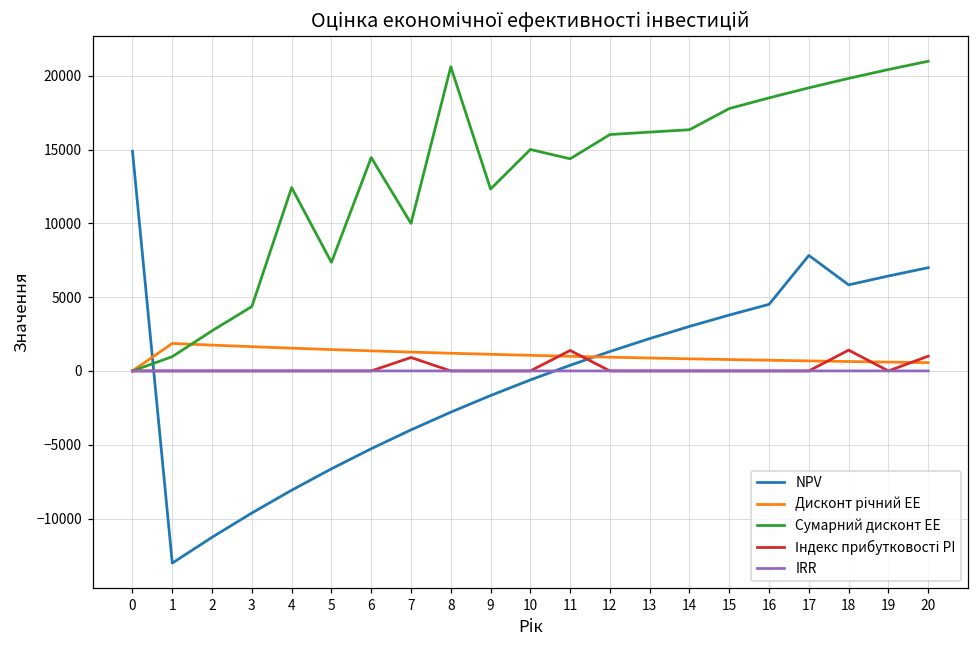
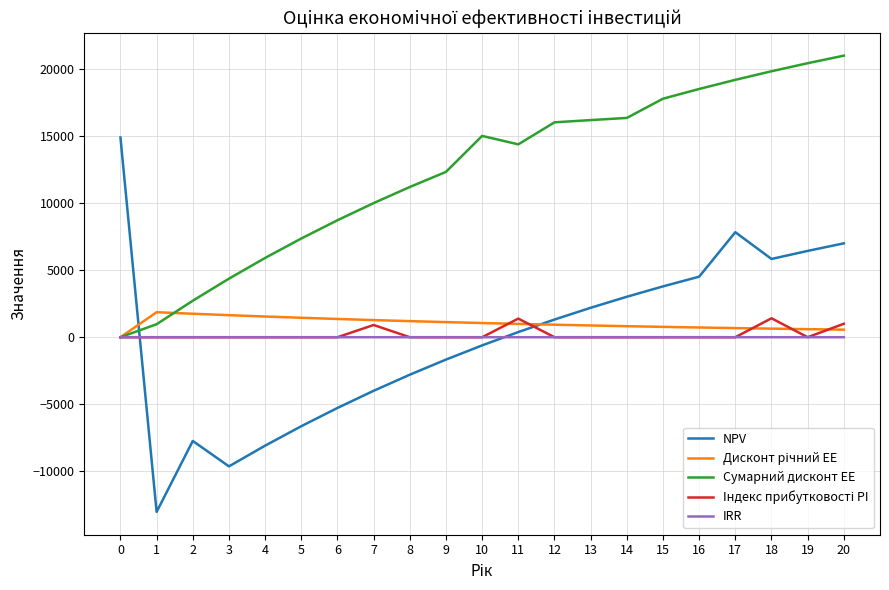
NPV, 2: -11300 -> -7700
Сумарний дисконт EE, 4: 12400 -> 5900
Сумарний дисконт EE, 6: 14500 -> 8700
Сумарний дисконт EE, 8: 20600 -> 11200
